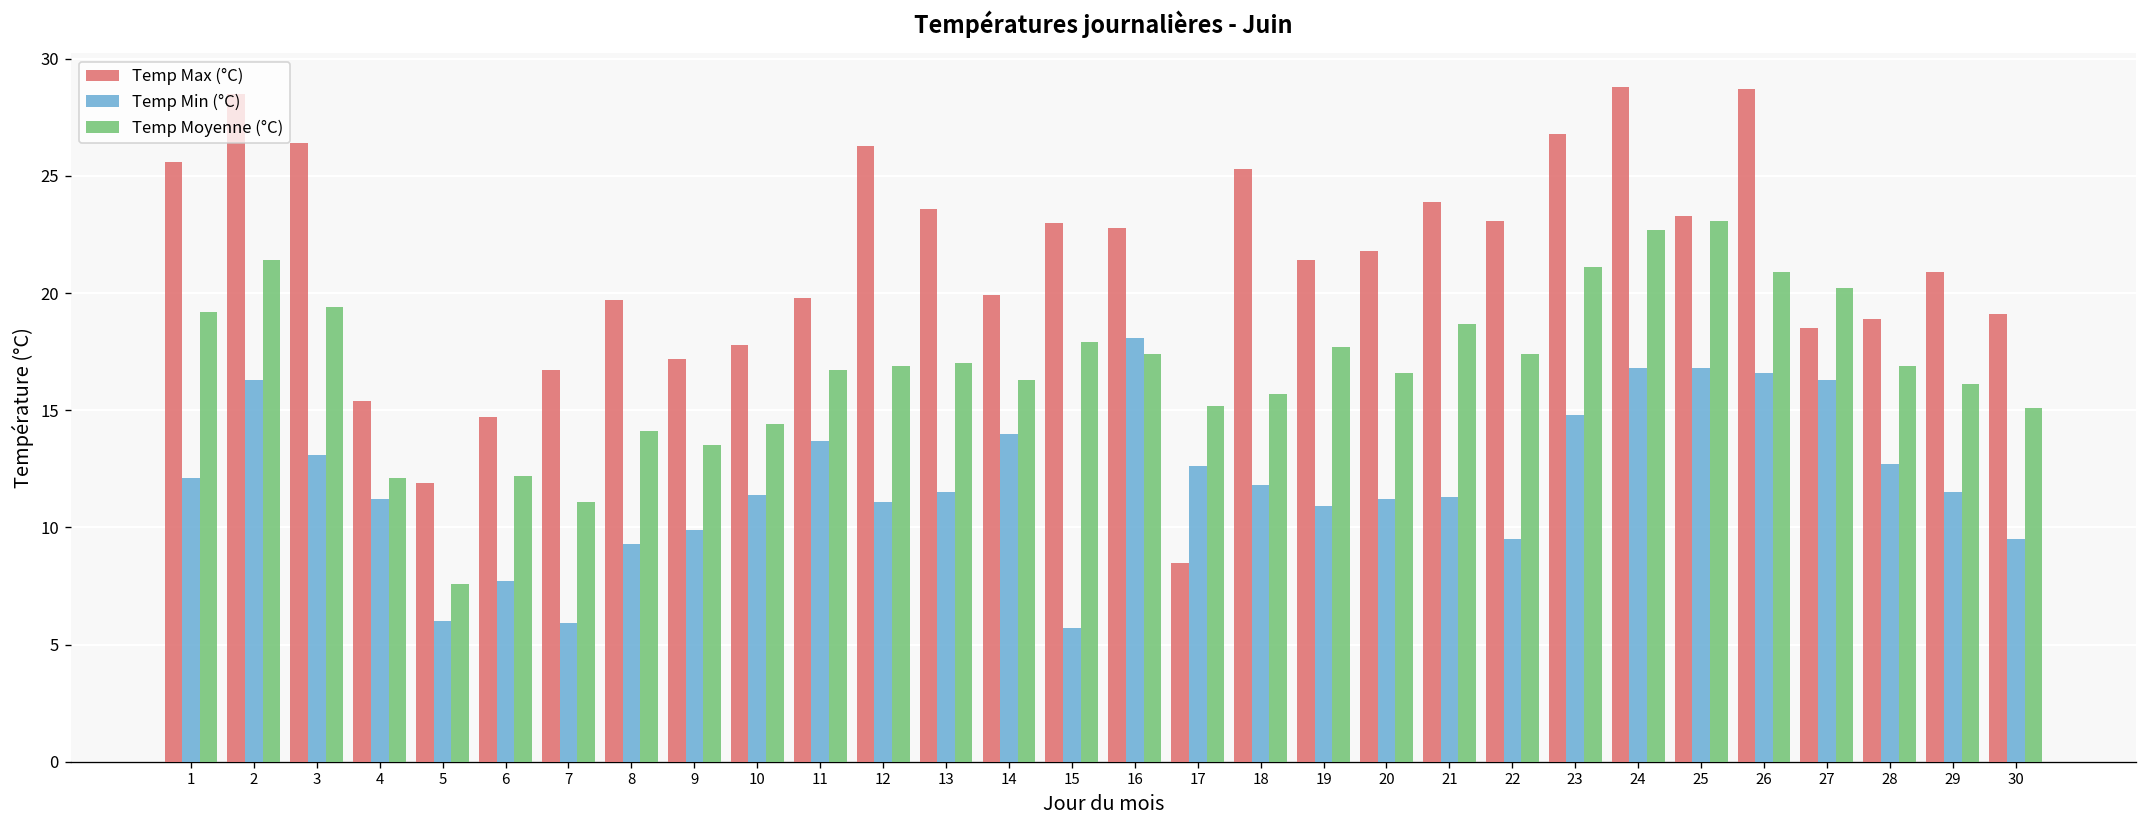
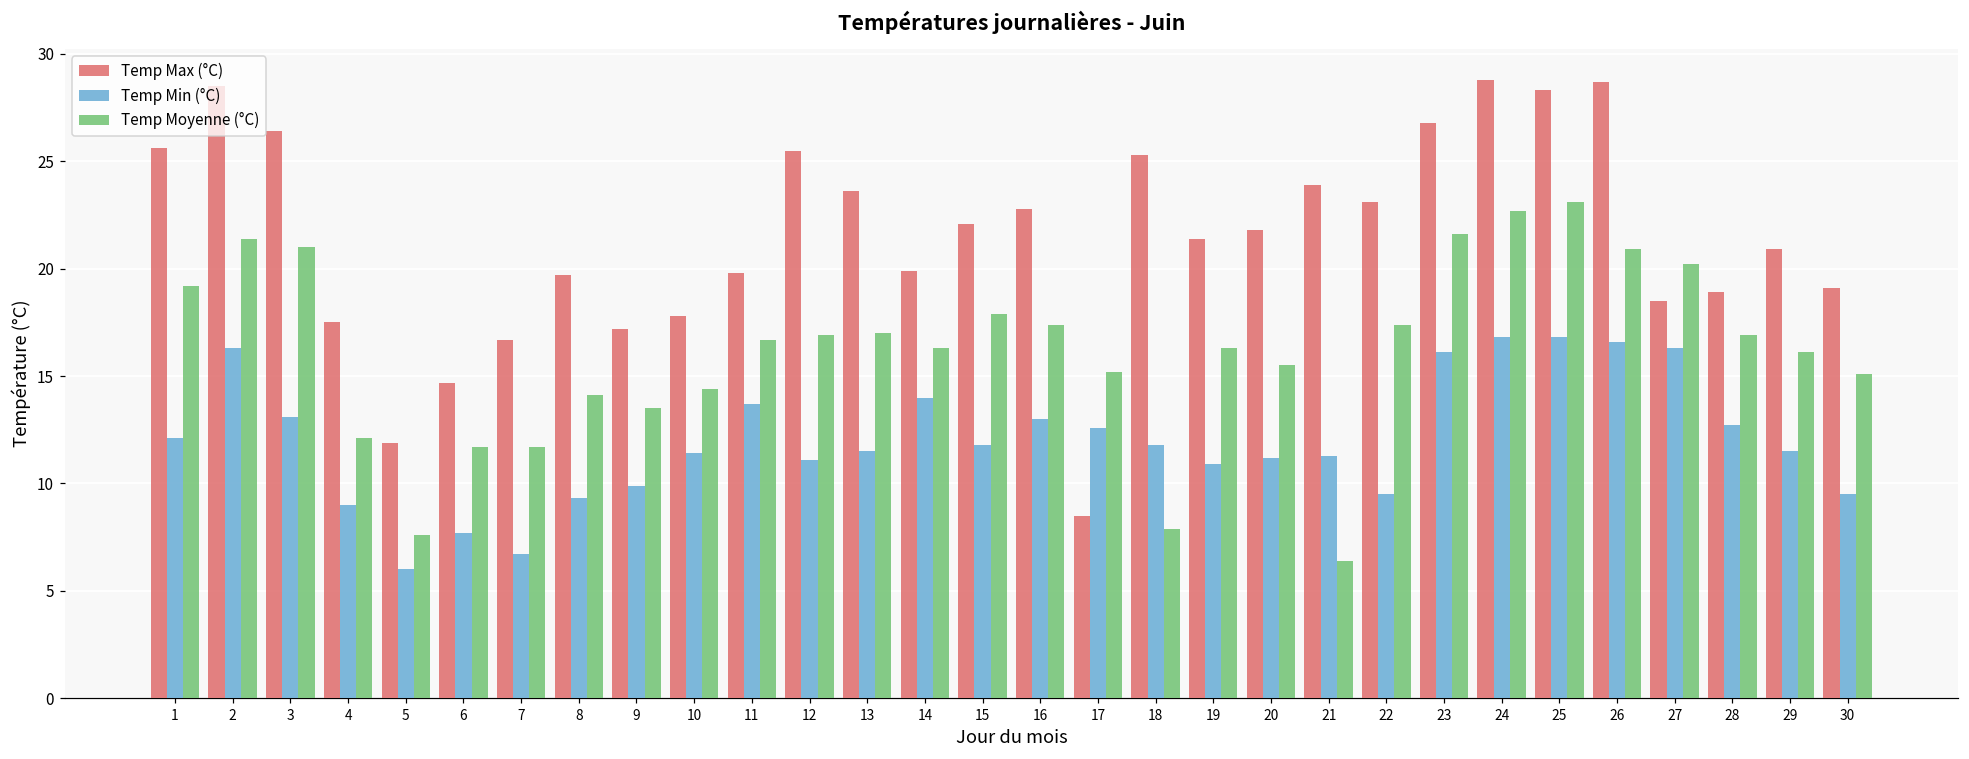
Temp Moyenne (°C), 3: 19.4 -> 21.0
Temp Max (°C), 4: 15.4 -> 17.5
Temp Min (°C), 4: 11.2 -> 9.0
Temp Moyenne (°C), 6: 12.2 -> 11.7
Temp Min (°C), 7: 5.9 -> 6.7
Temp Moyenne (°C), 7: 11.1 -> 11.7
Temp Max (°C), 12: 26.3 -> 25.5
Temp Max (°C), 15: 23.0 -> 22.1
Temp Min (°C), 15: 5.7 -> 11.8
Temp Min (°C), 16: 18.1 -> 13.0
Temp Moyenne (°C), 18: 15.7 -> 7.9
Temp Moyenne (°C), 19: 17.7 -> 16.3
Temp Moyenne (°C), 20: 16.6 -> 15.5
Temp Moyenne (°C), 21: 18.7 -> 6.4
Temp Min (°C), 23: 14.8 -> 16.1
Temp Moyenne (°C), 23: 21.1 -> 21.6
Temp Max (°C), 25: 23.3 -> 28.3
